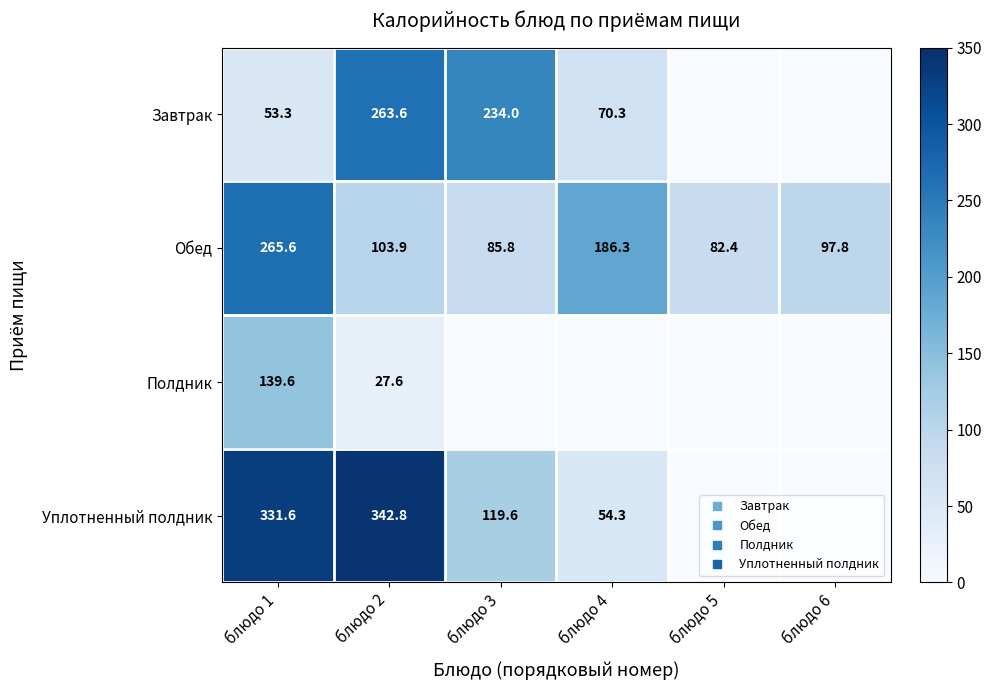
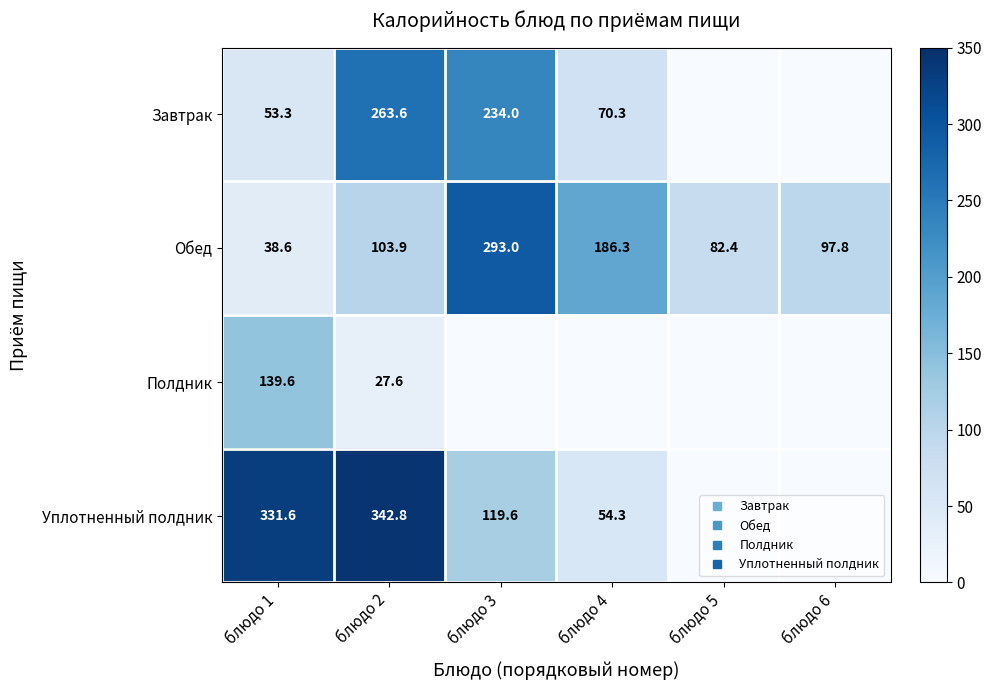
Обед, блюдо 1: 265.6 -> 38.6
Обед, блюдо 3: 85.8 -> 293.0
